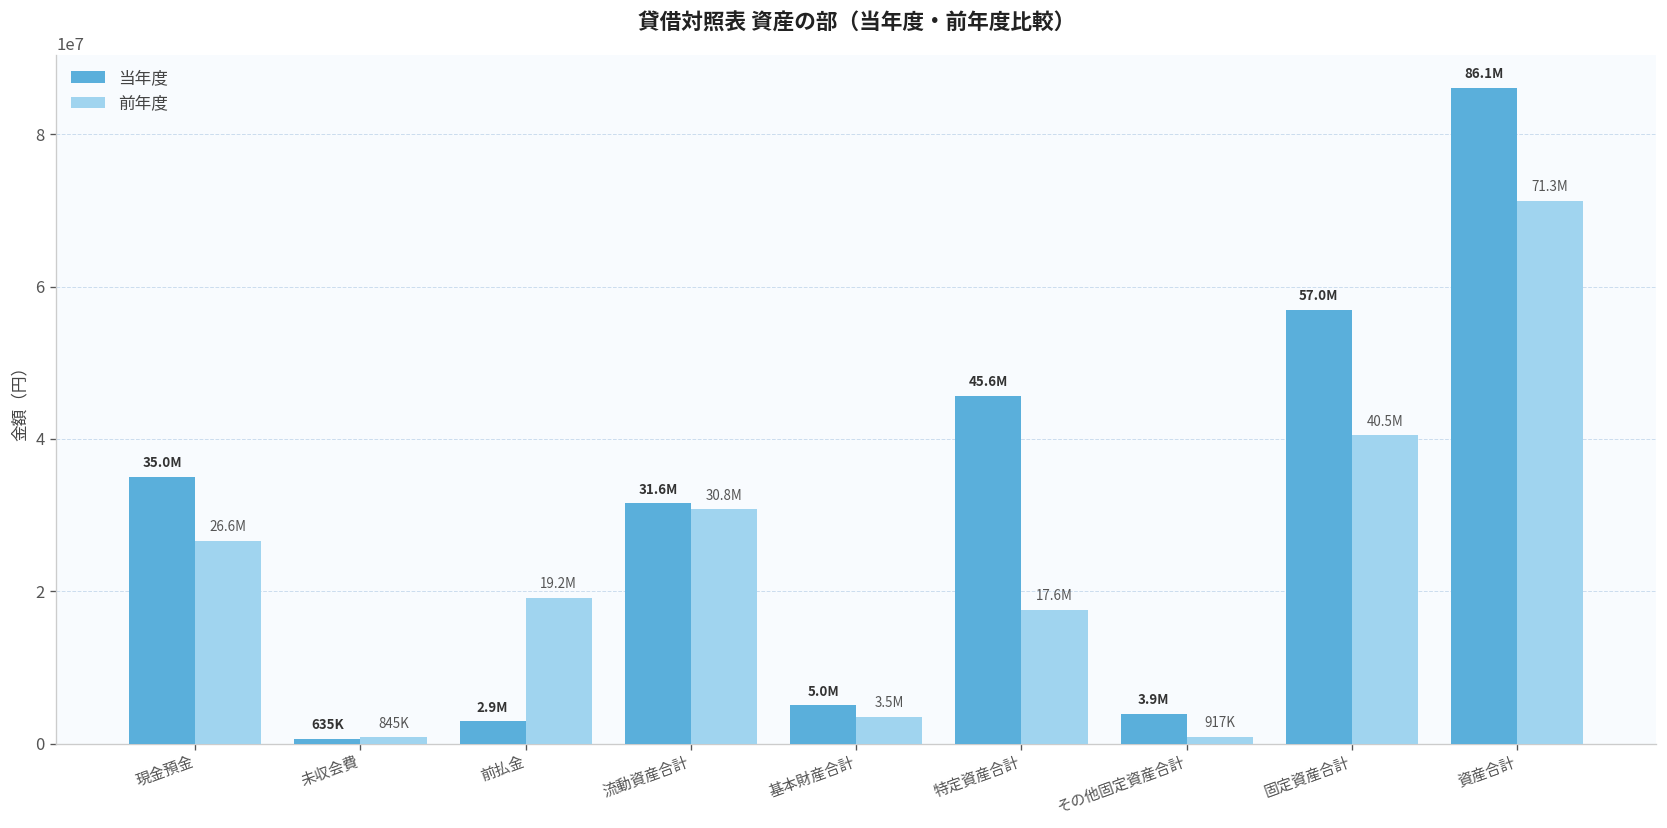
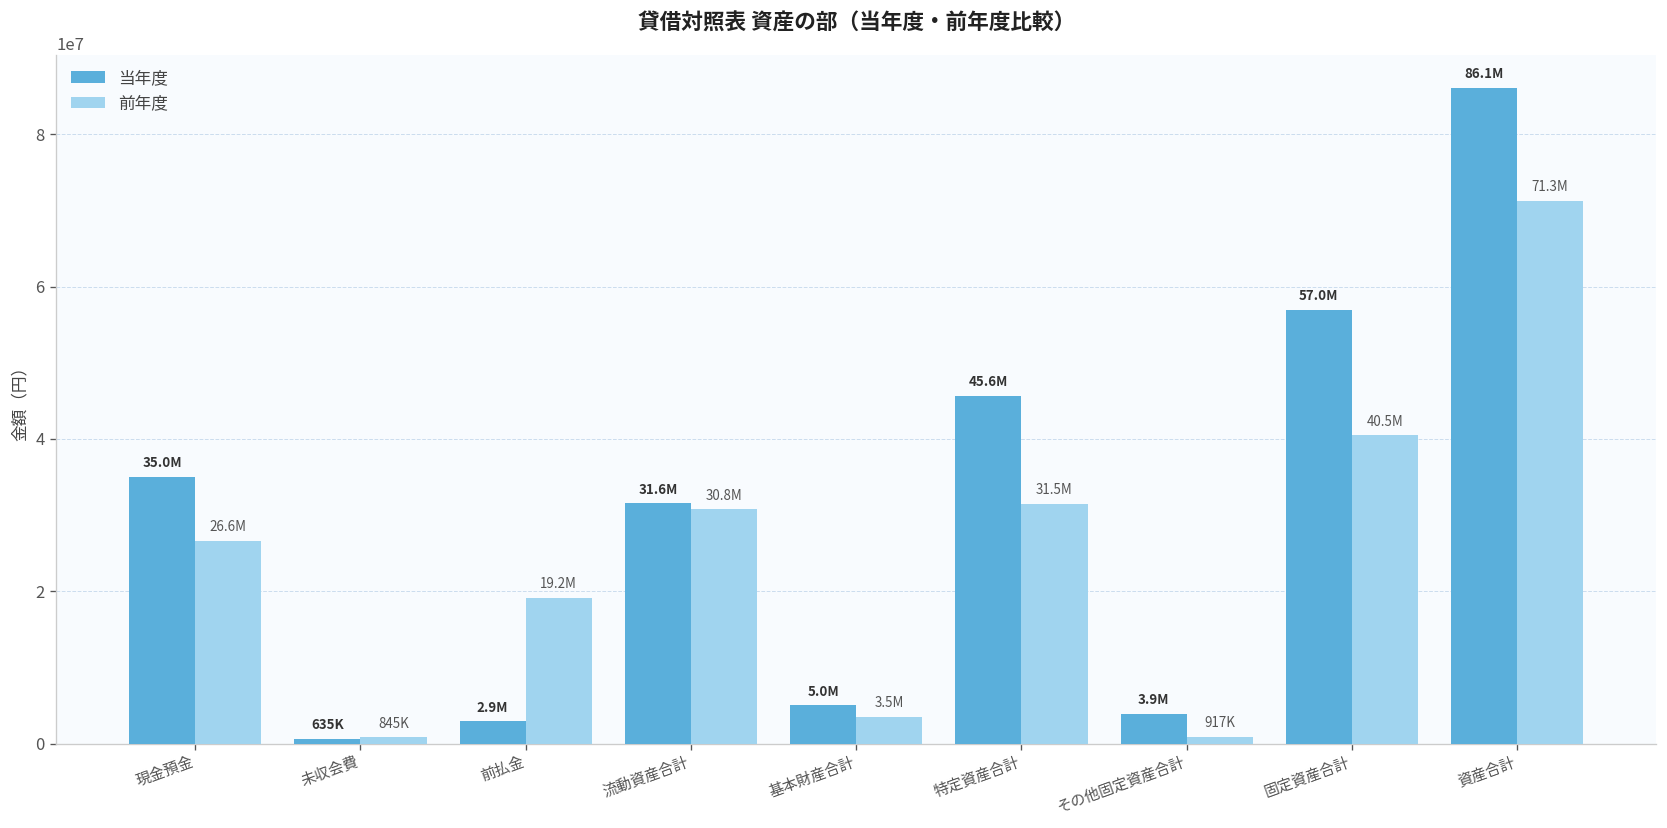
前年度, 特定資産合計: 17.6M -> 31.5M
